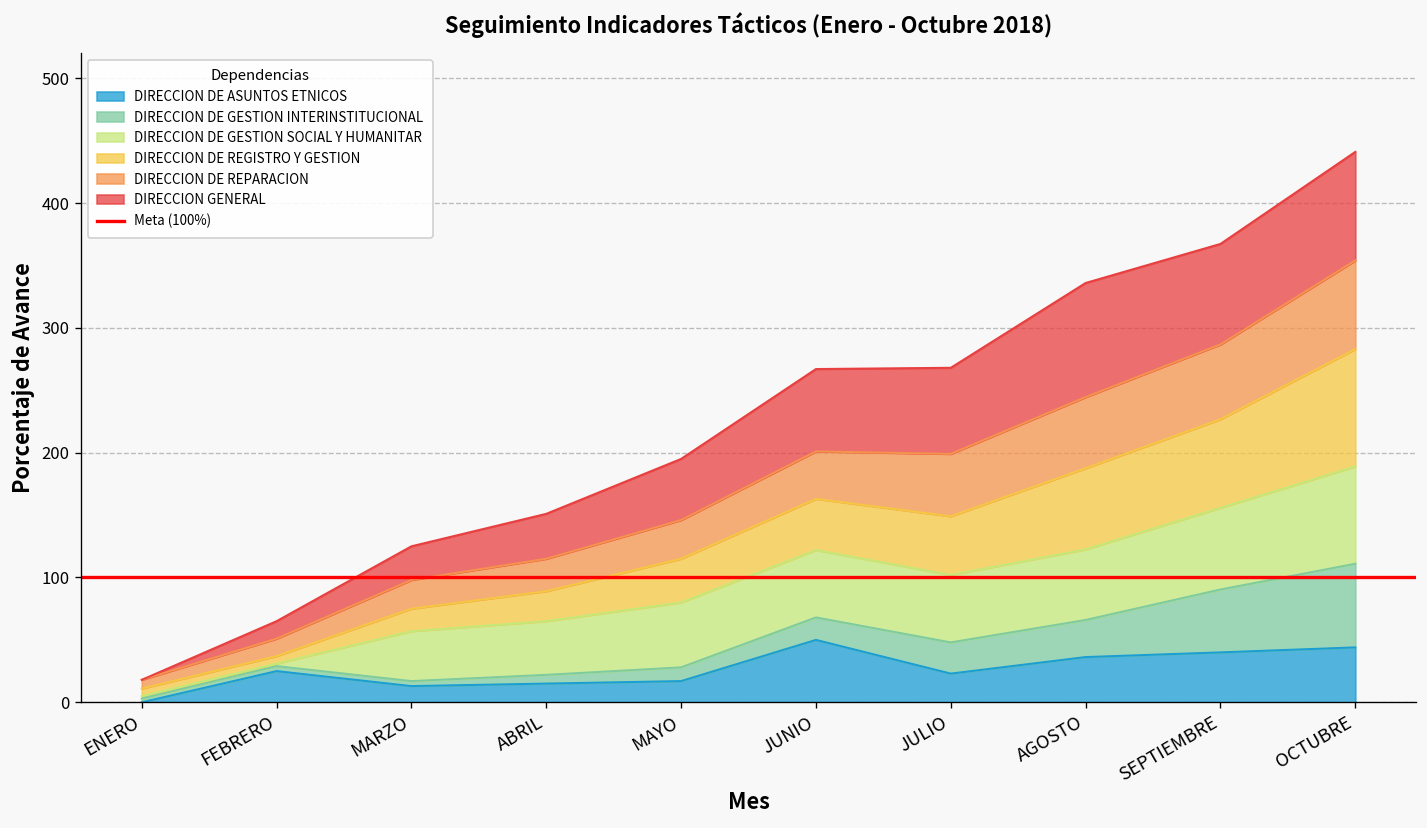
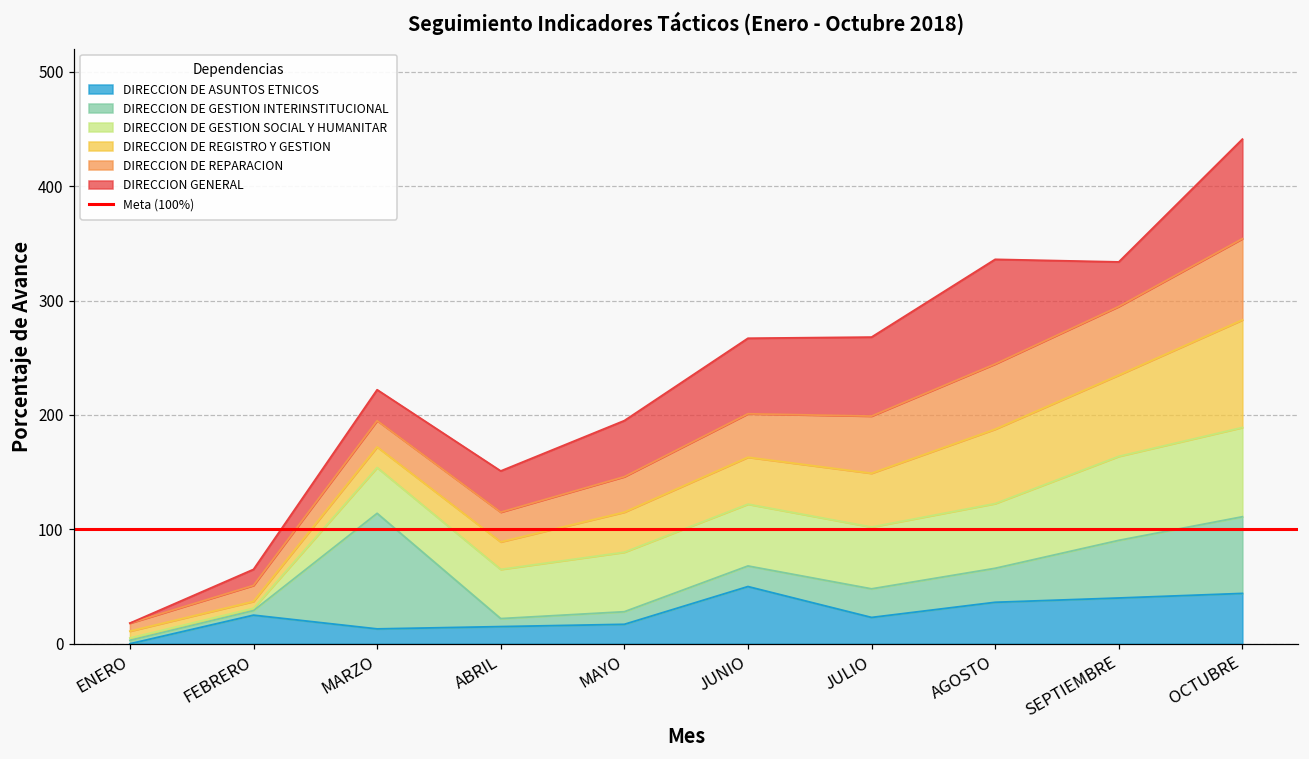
DIRECCION DE GESTION INTERINSTITUCIONAL, MARZO: 4 -> 101
DIRECCION DE GESTION SOCIAL Y HUMANITAR, SEPTIEMBRE: 65 -> 73
DIRECCION GENERAL, SEPTIEMBRE: 81 -> 39
